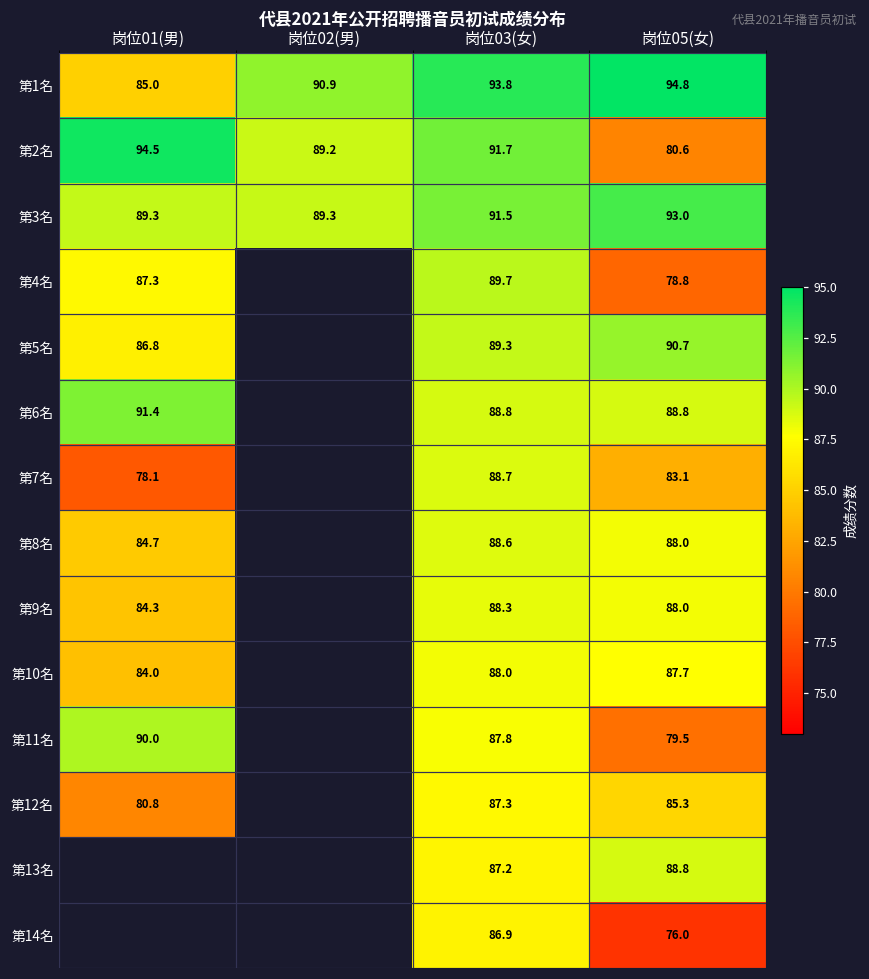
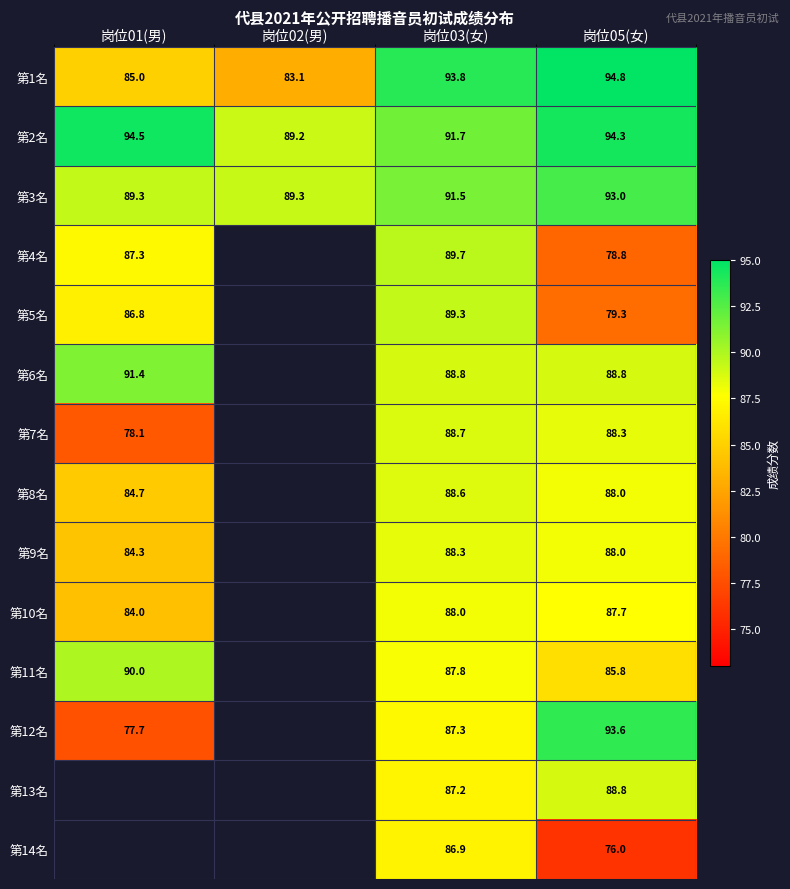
第1名, 岗位02(男): 90.9 -> 83.1
第2名, 岗位05(女): 80.6 -> 94.3
第5名, 岗位05(女): 90.7 -> 79.3
第7名, 岗位05(女): 83.1 -> 88.3
第11名, 岗位05(女): 79.5 -> 85.8
第12名, 岗位01(男): 80.8 -> 77.7
第12名, 岗位05(女): 85.3 -> 93.6
